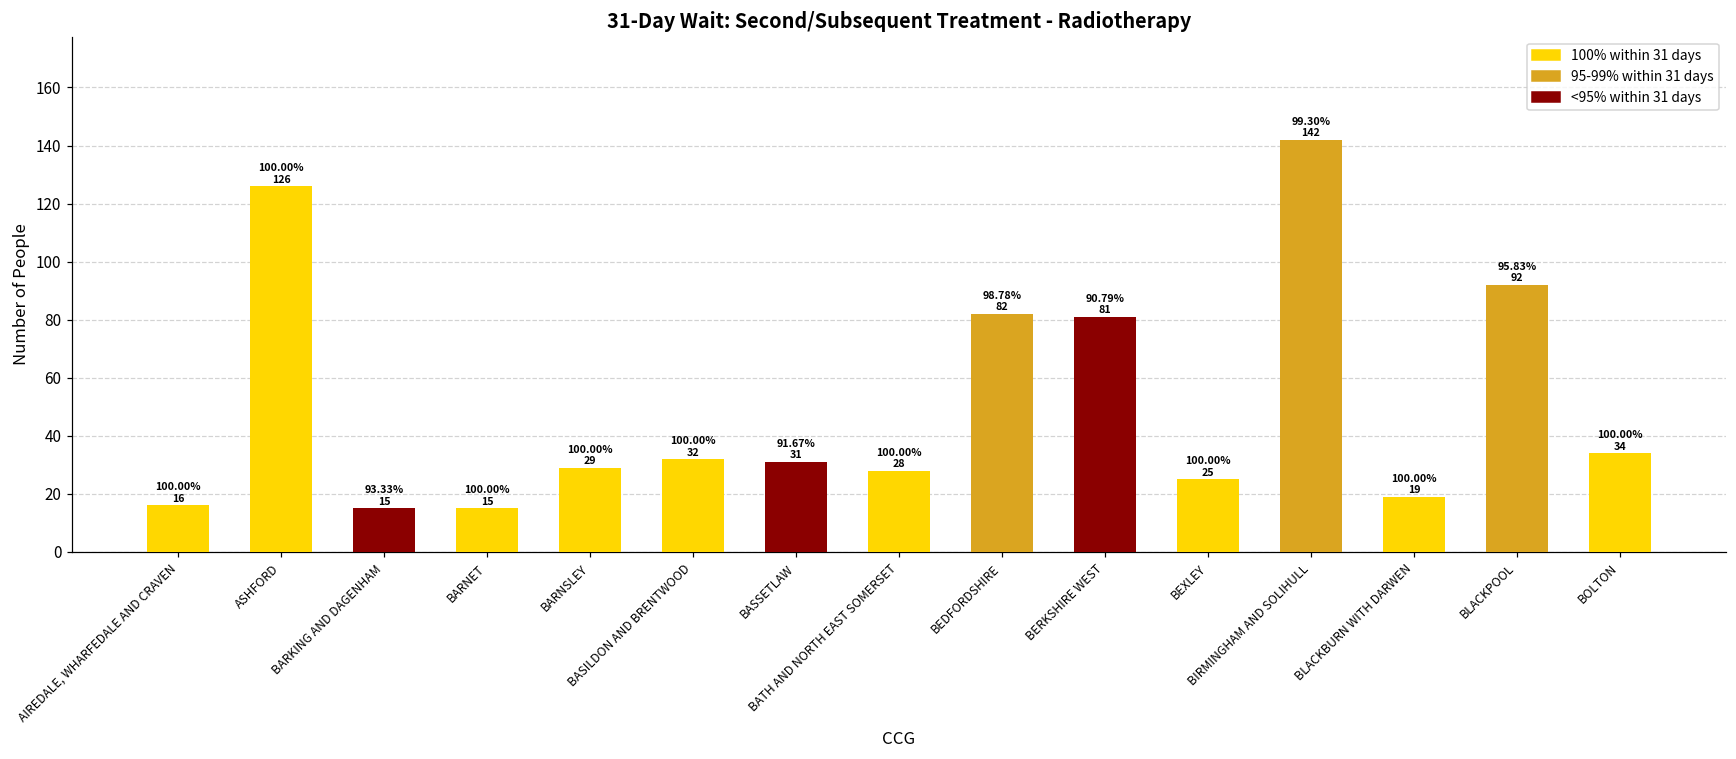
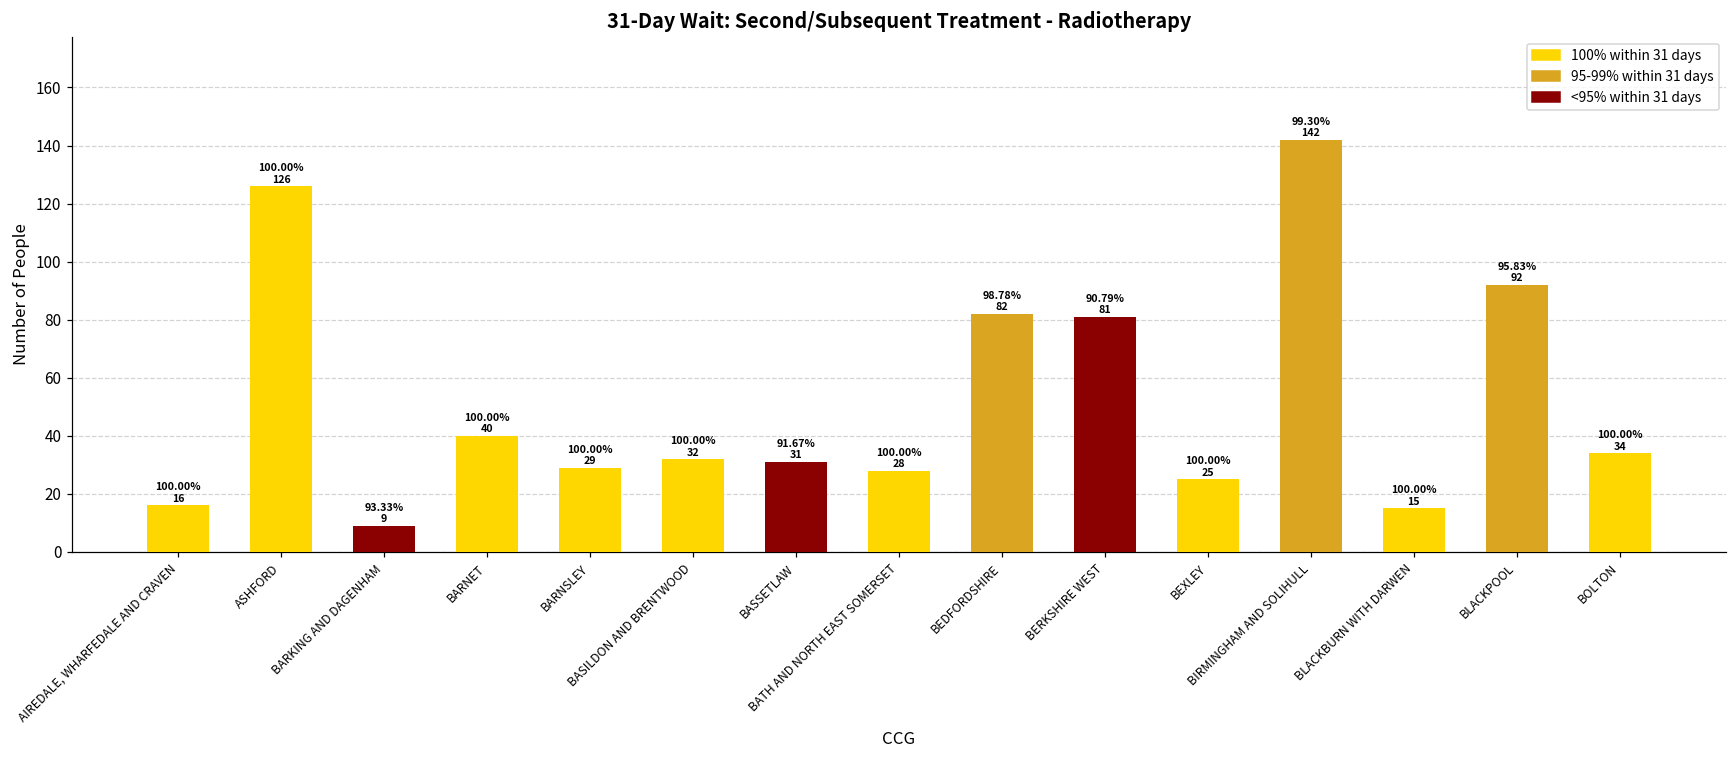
BARKING AND DAGENHAM: 15 -> 9
BARNET: 15 -> 40
BLACKBURN WITH DARWEN: 19 -> 15
